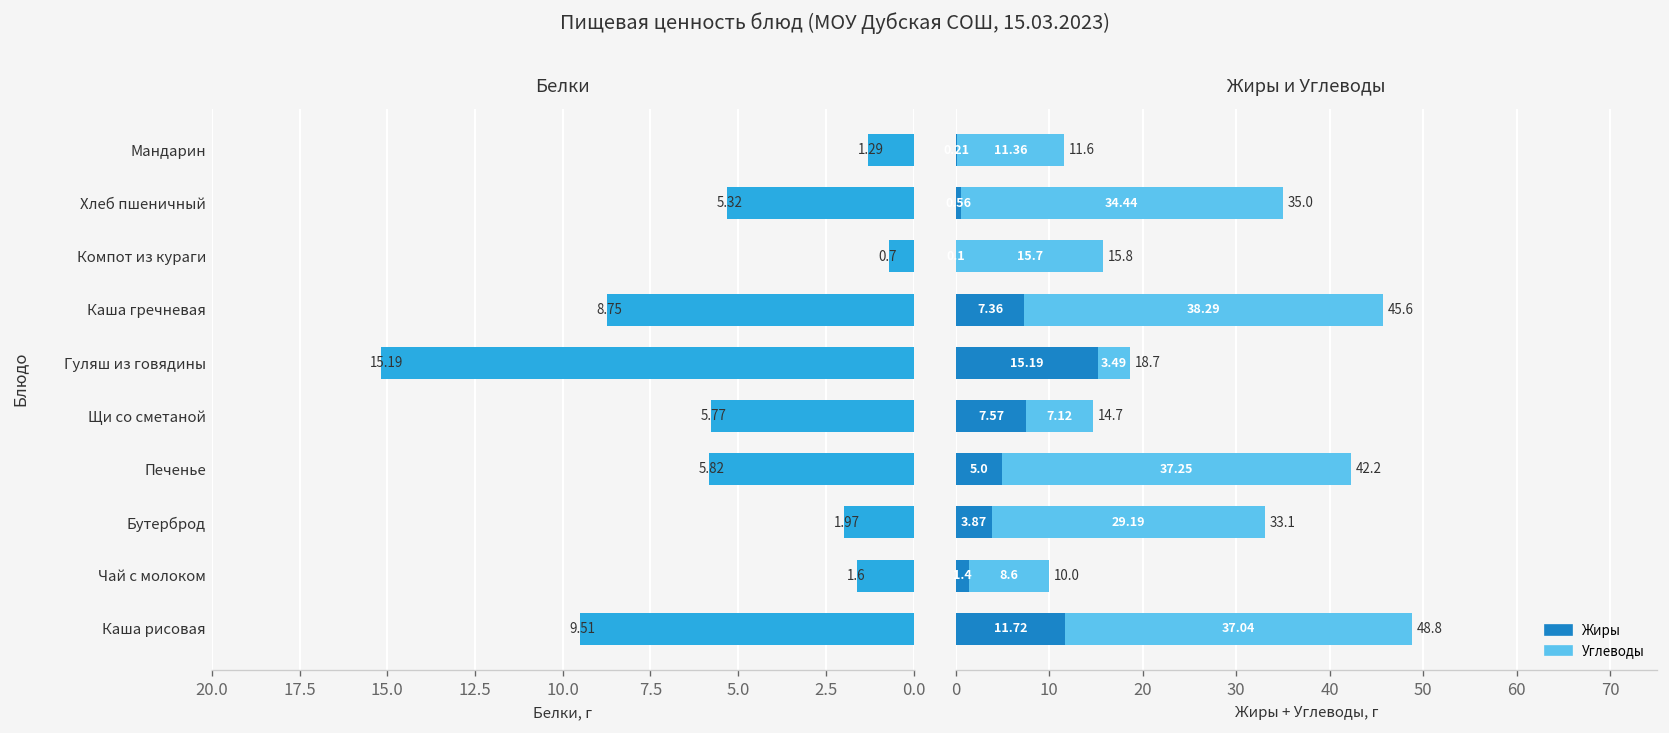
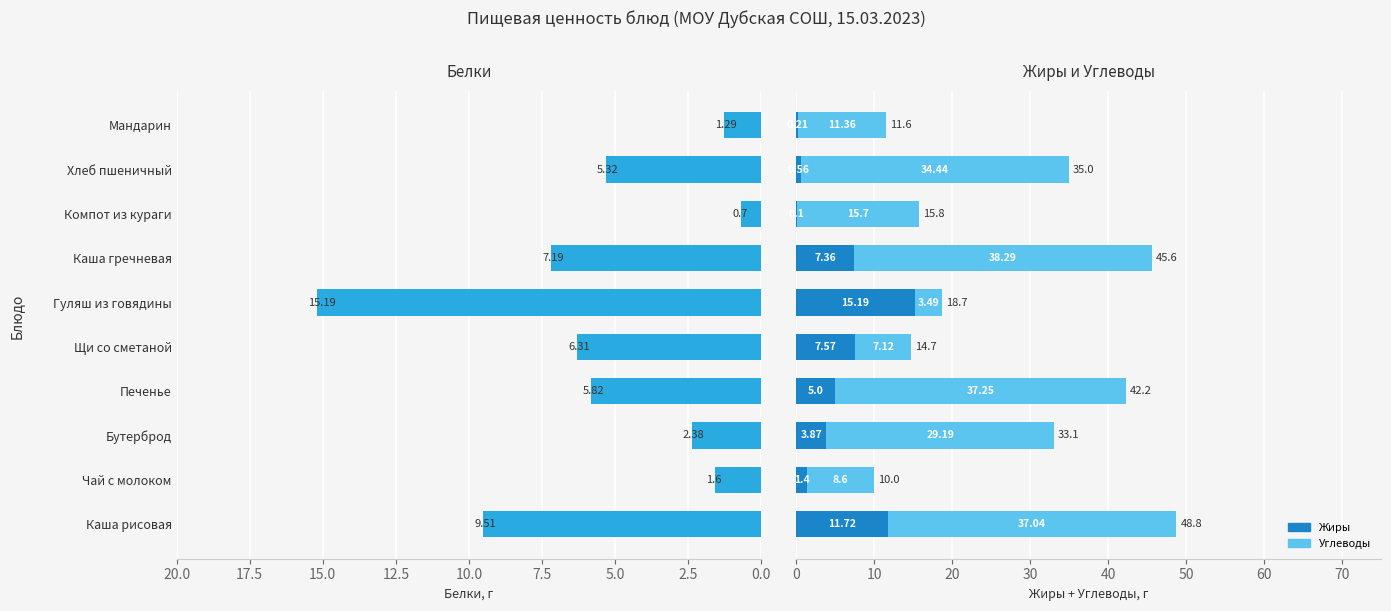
Белки, Каша гречневая: 8.75 -> 7.19
Белки, Щи со сметаной: 5.77 -> 6.31
Белки, Бутерброд: 1.97 -> 2.38
